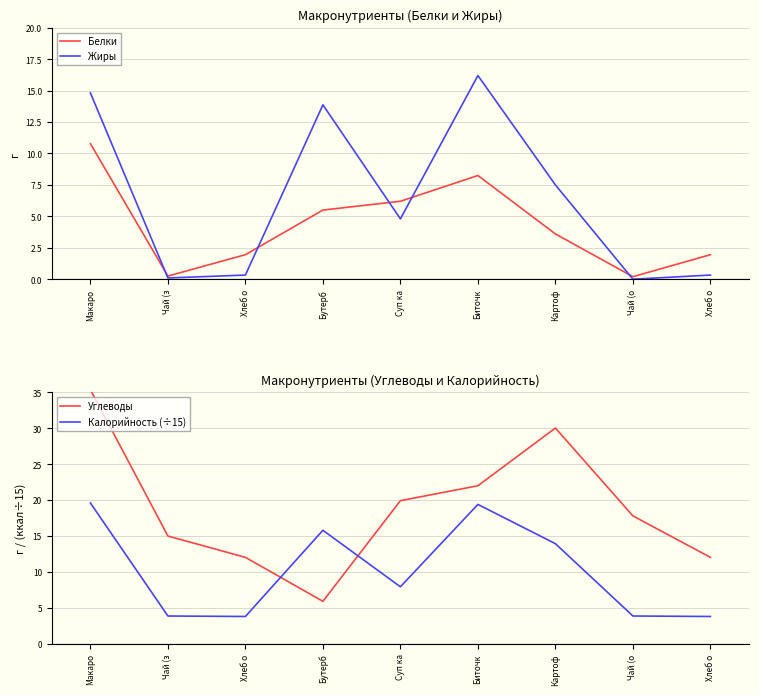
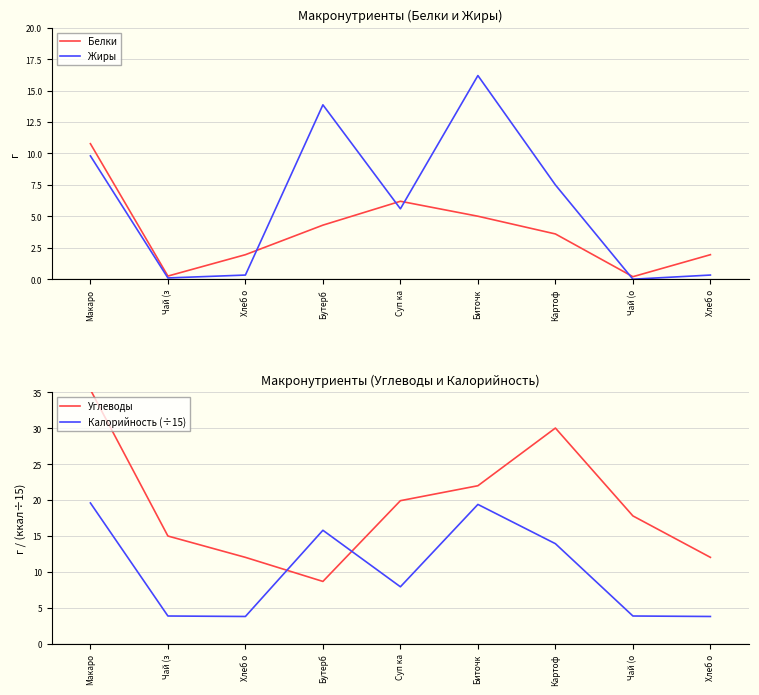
Макронутриенты (Белки и Жиры), Жиры, Макаро: 14.8 -> 9.8
Макронутриенты (Белки и Жиры), Белки, Бутерб: 5.5 -> 4.3
Макронутриенты (Белки и Жиры), Жиры, Суп ка: 4.8 -> 5.6
Макронутриенты (Белки и Жиры), Белки, Биточк: 8.3 -> 5.0
Макронутриенты (Углеводы и Калорийность), Углеводы, Бутерб: 6 -> 9
